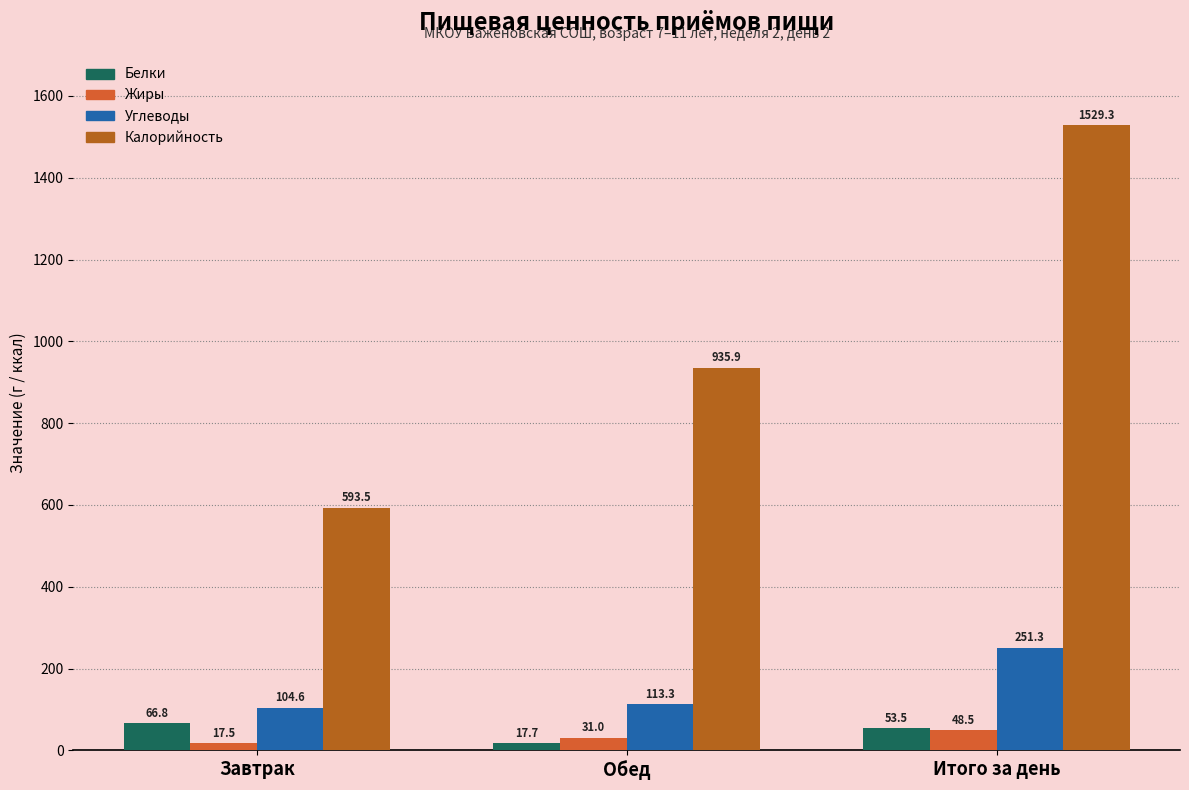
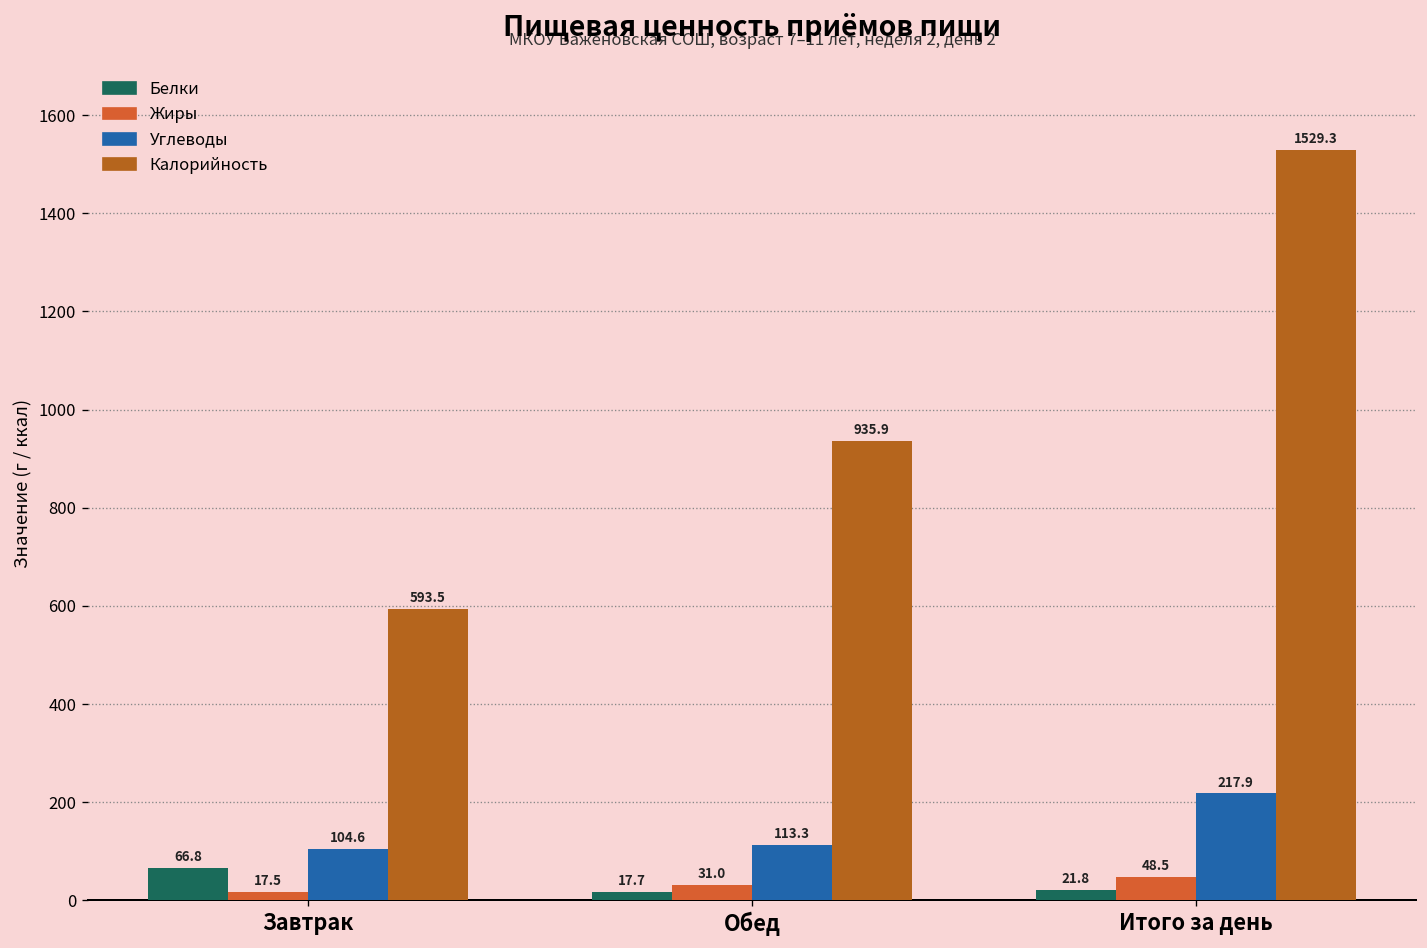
Белки, Итого за день: 53.5 -> 21.8
Углеводы, Итого за день: 251.3 -> 217.9
